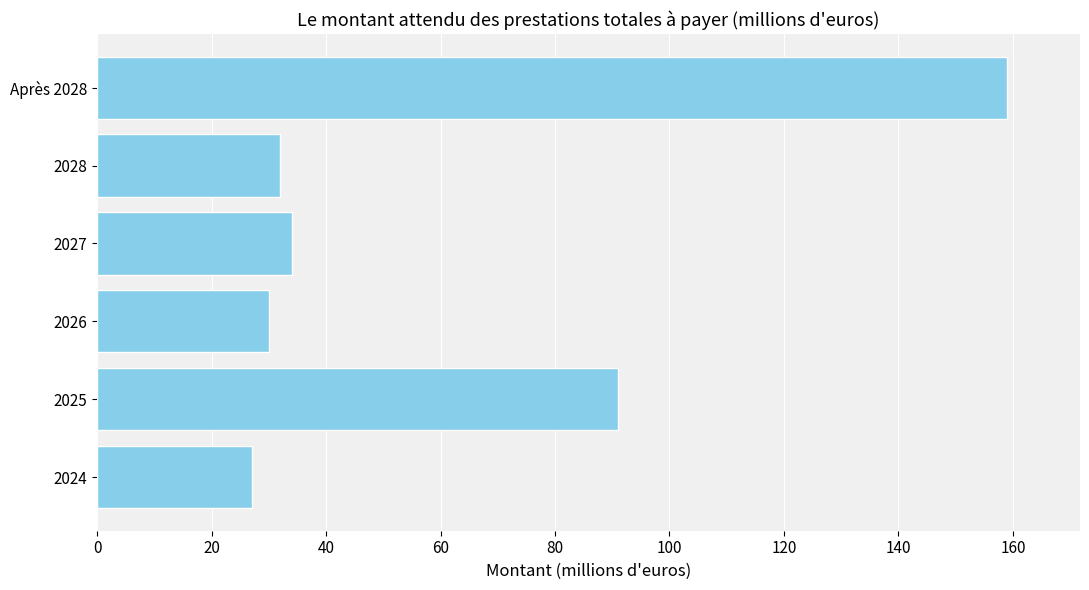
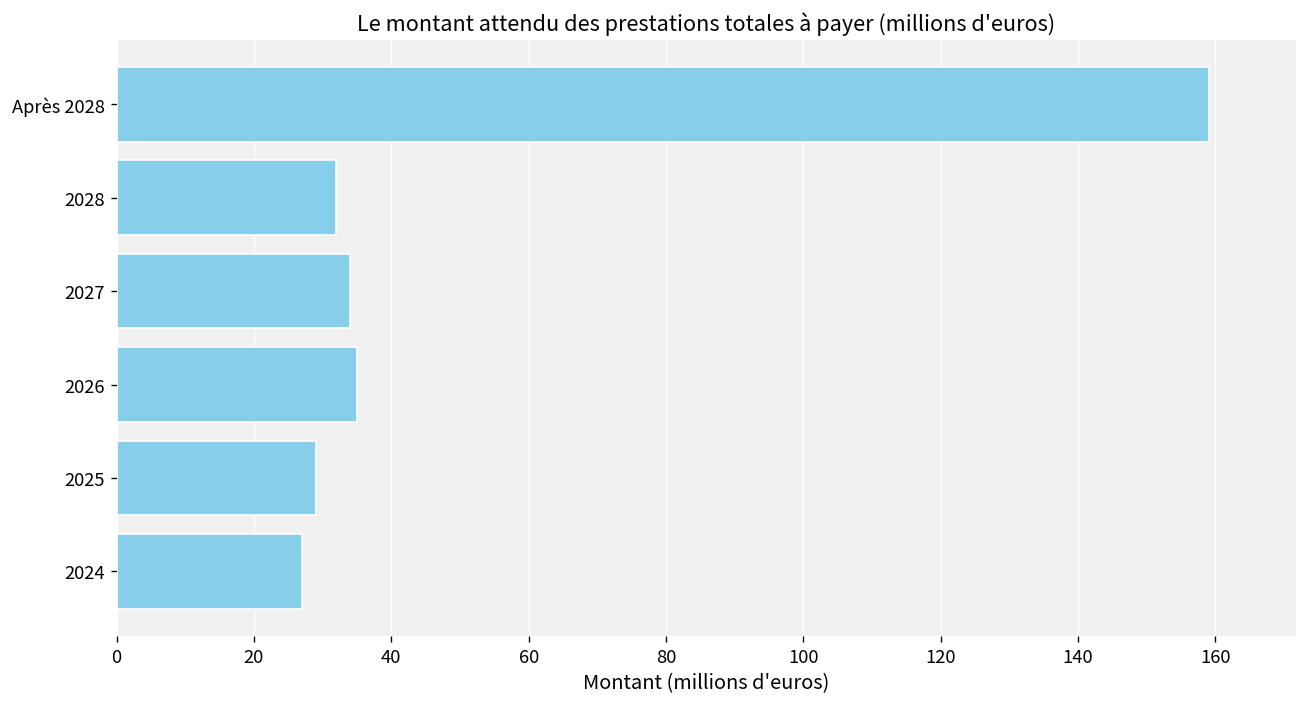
2026: 30 -> 35
2025: 91 -> 29
